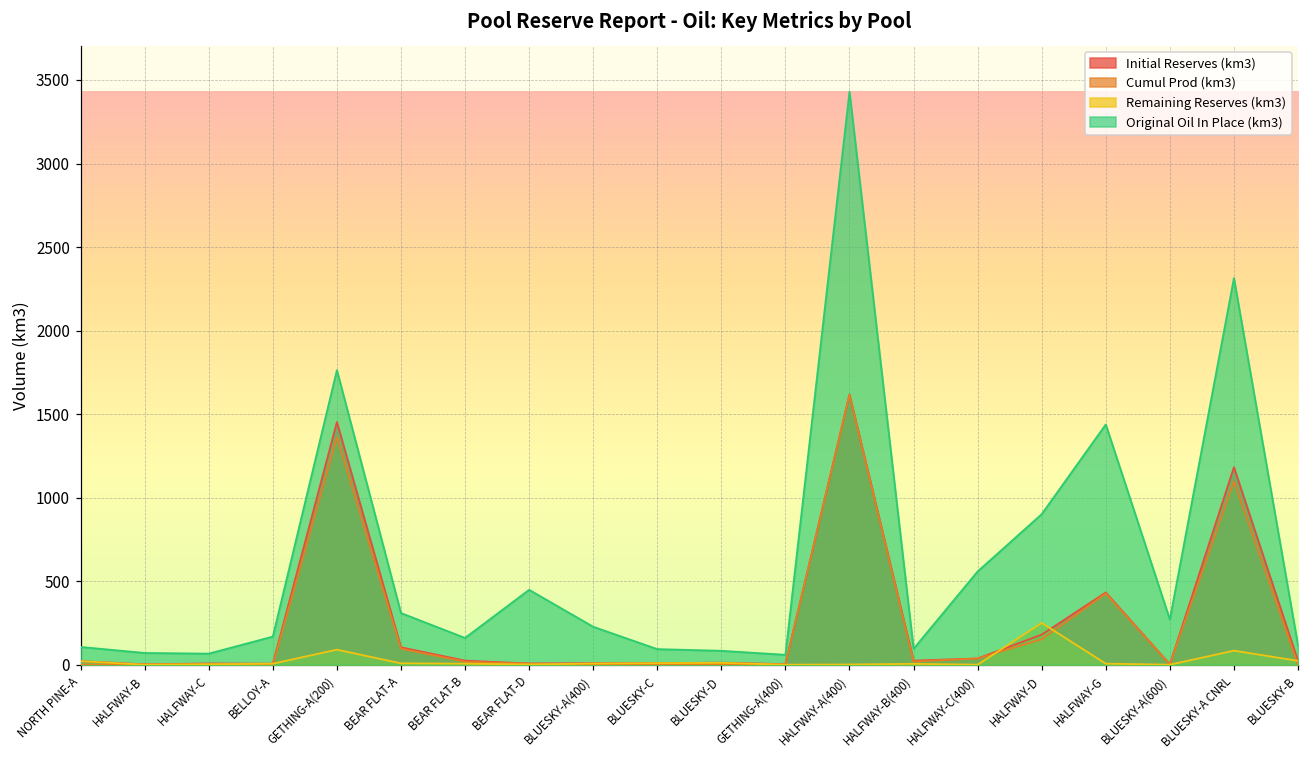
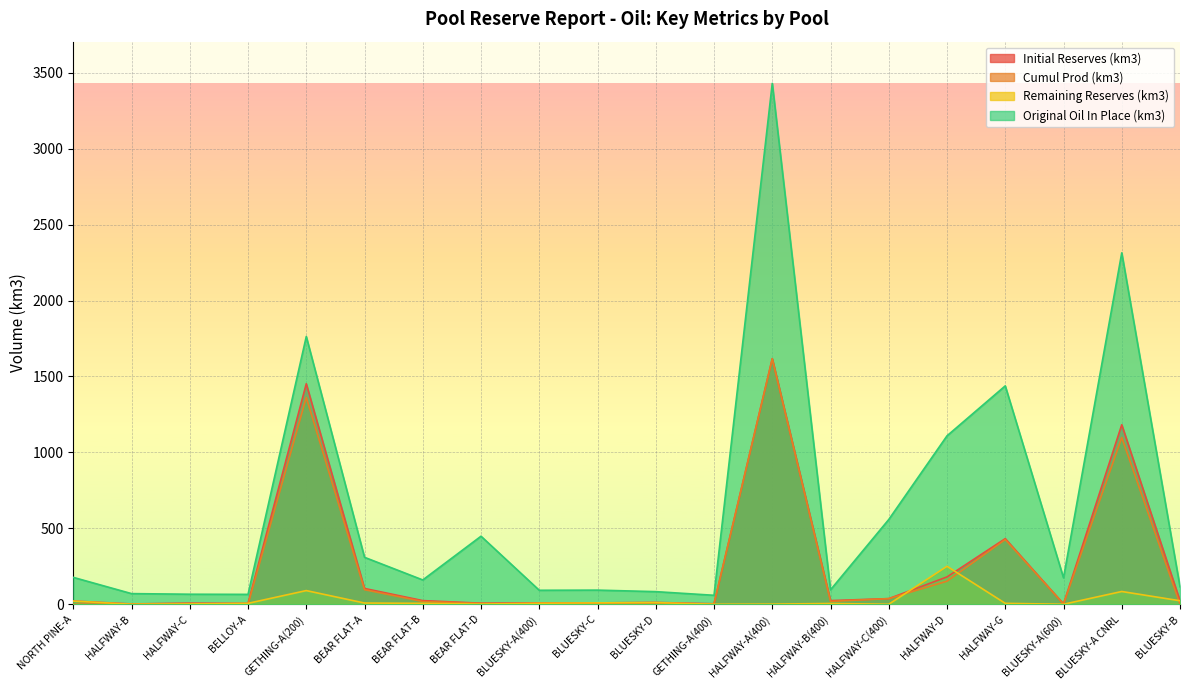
Original Oil In Place (km3), NORTH PINE-A: 110 -> 180
Original Oil In Place (km3), BELLOY-A: 170 -> 70
Original Oil In Place (km3), BLUESKY-A(400): 230 -> 90
Original Oil In Place (km3), HALFWAY-D: 900 -> 1110
Original Oil In Place (km3), BLUESKY-A(600): 270 -> 170
